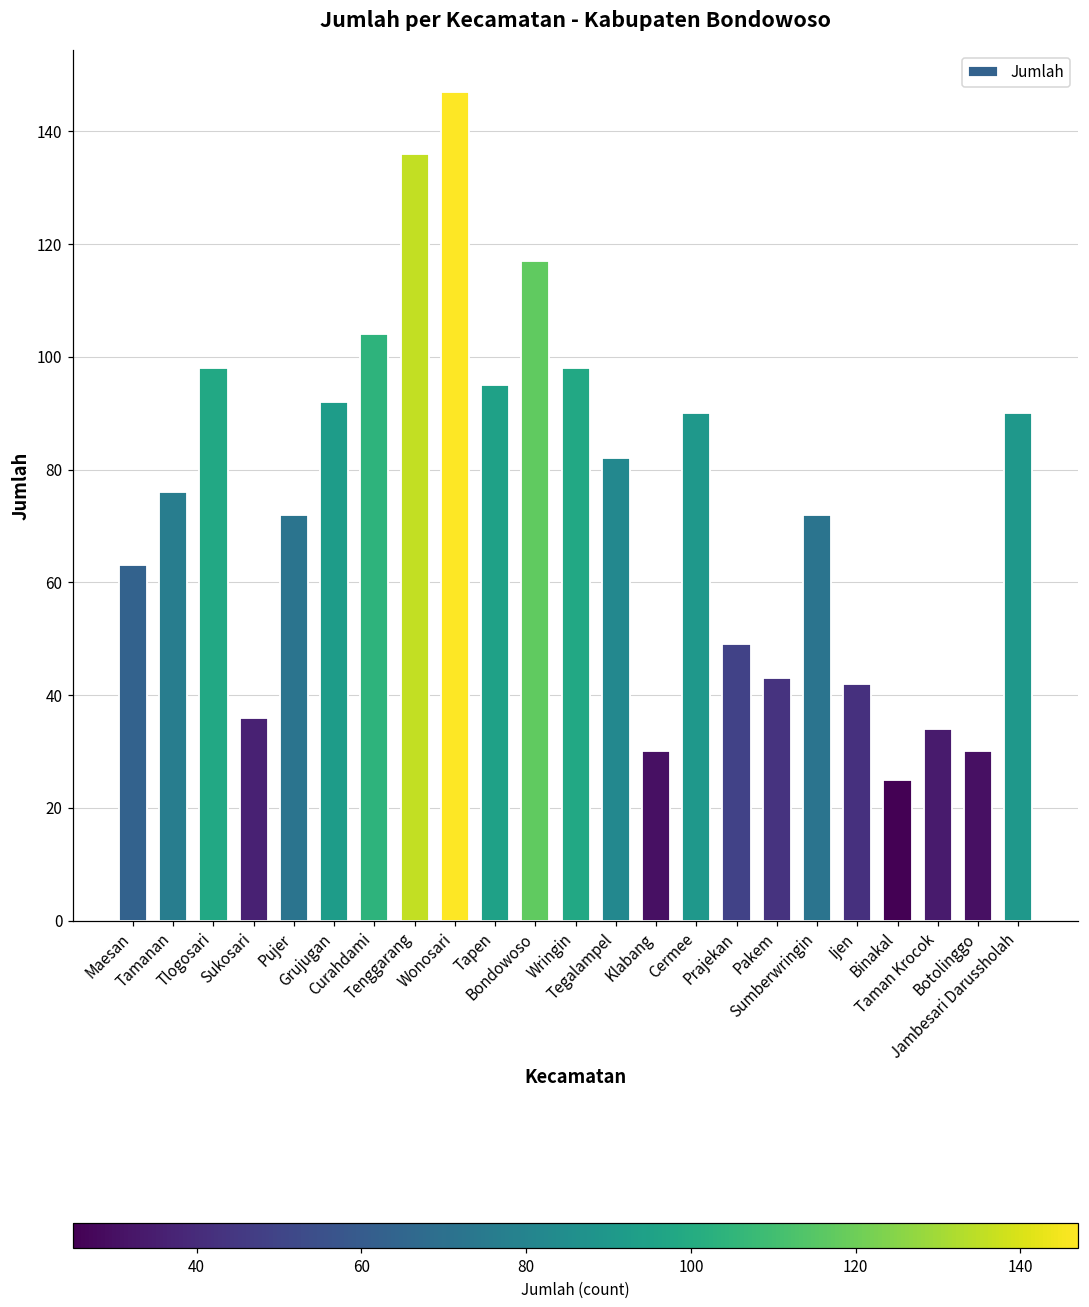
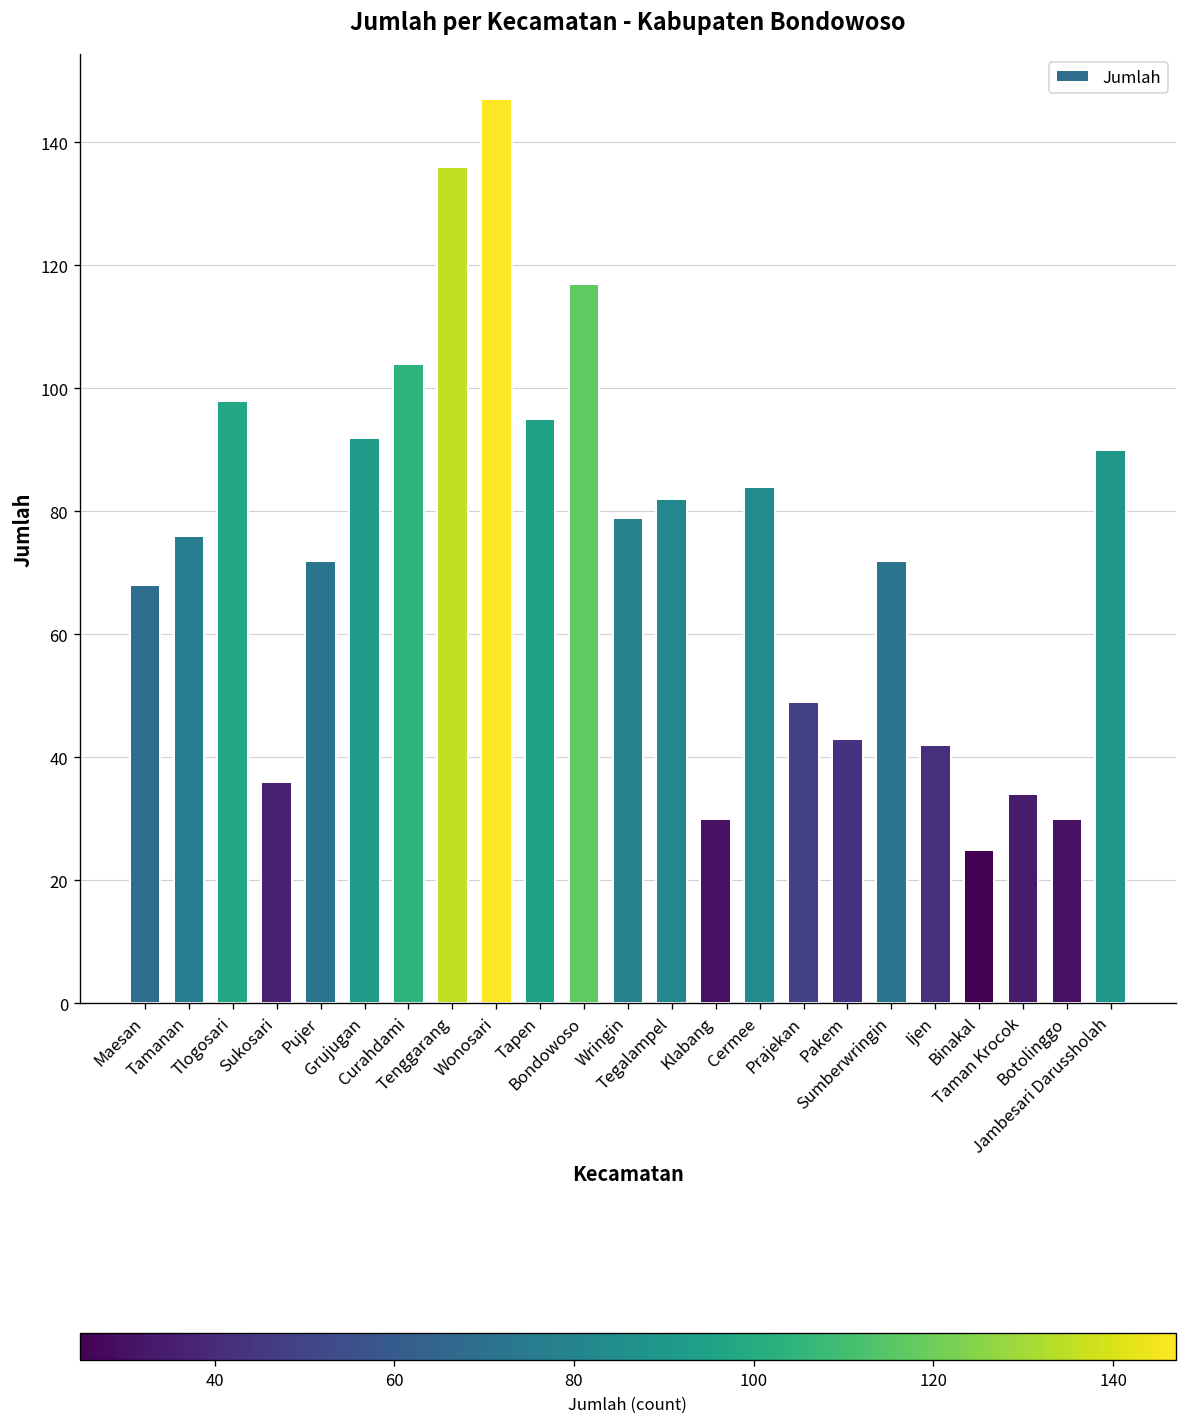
Maesan: 63 -> 68
Wringin: 98 -> 79
Cermee: 90 -> 84
